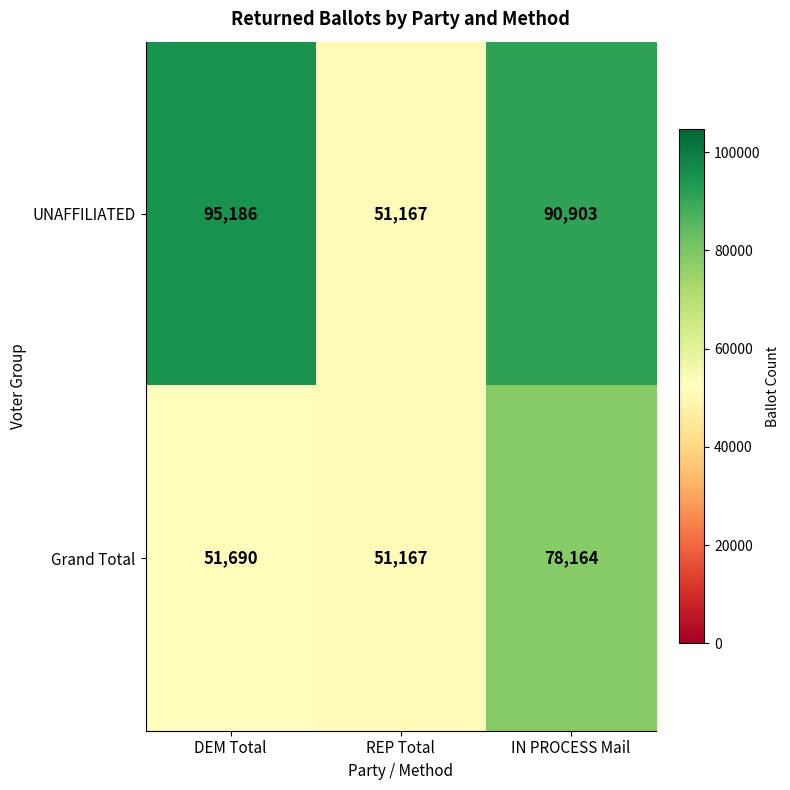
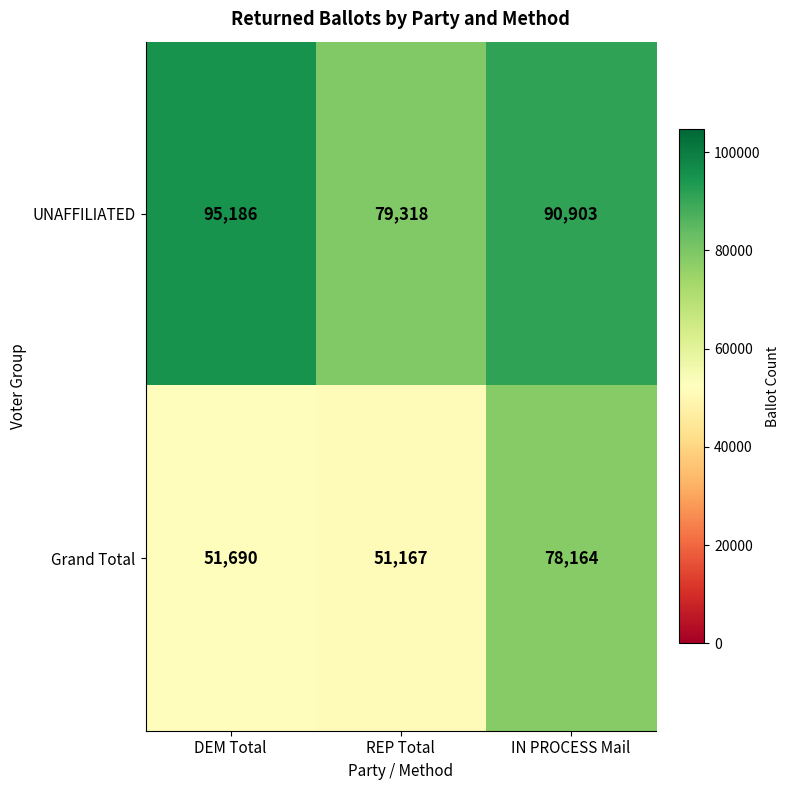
UNAFFILIATED, REP Total: 51,167 -> 79,318
